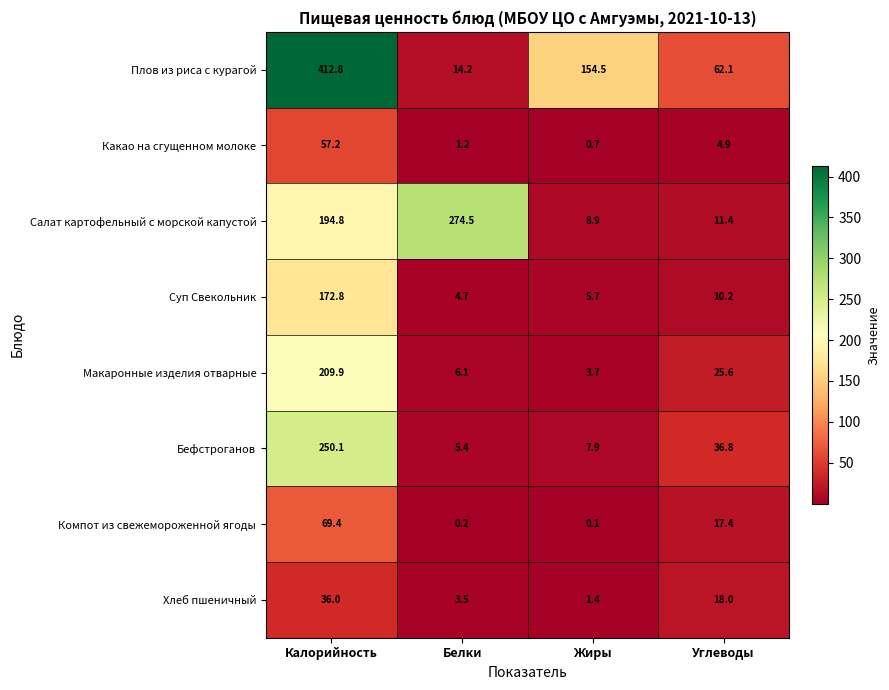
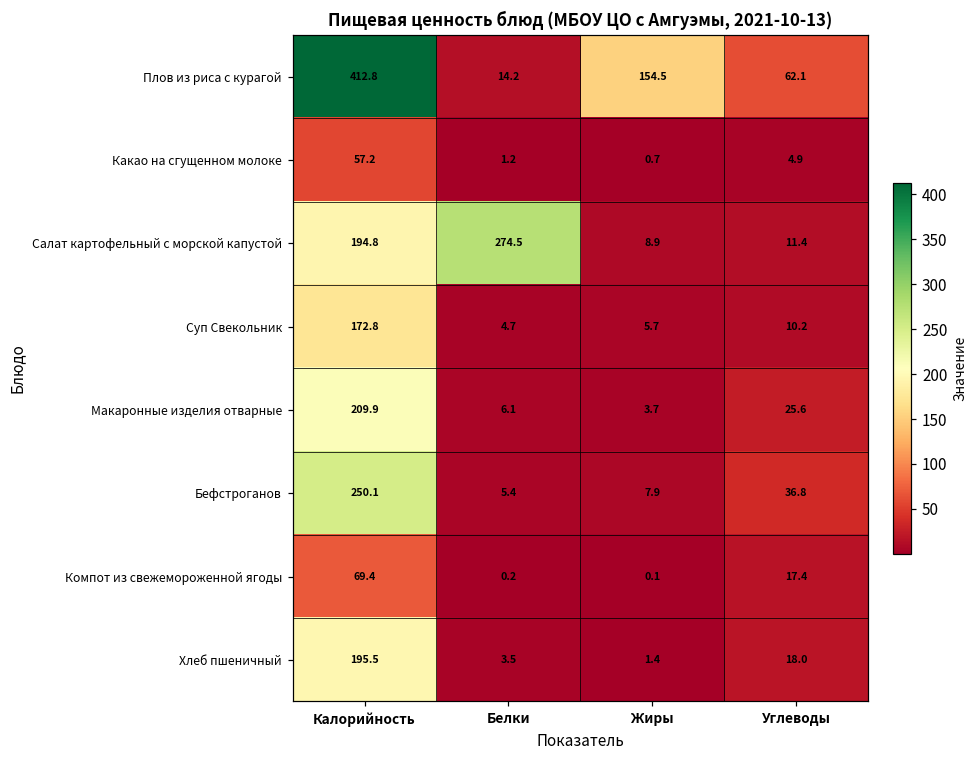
Хлеб пшеничный, Калорийность: 36.0 -> 195.5
